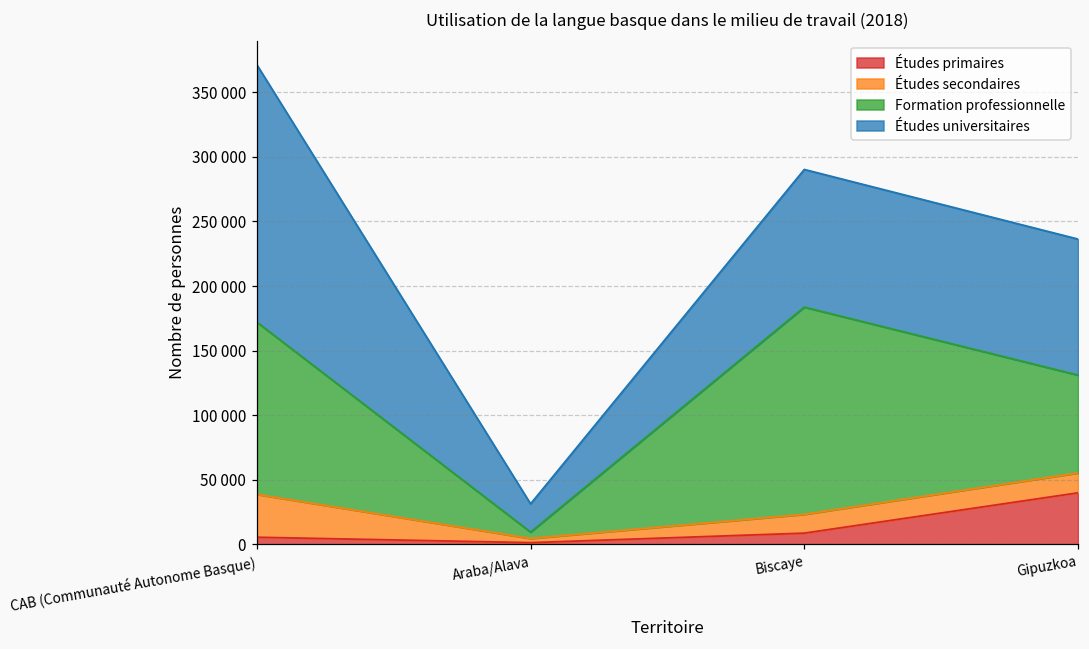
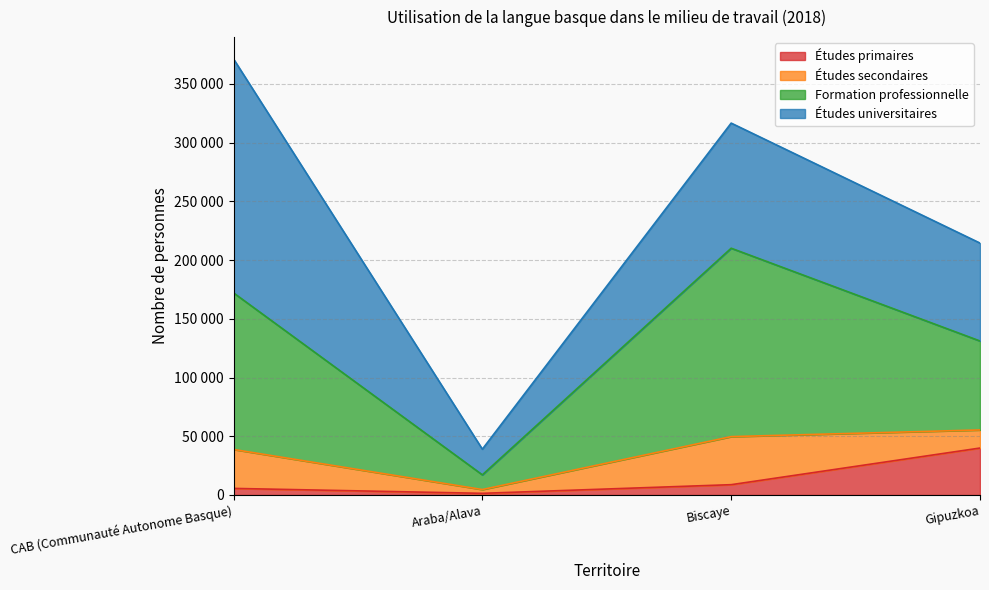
Formation professionnelle, Araba/Alava: 5000 -> 13000
Études secondaires, Biscaye: 15000 -> 41000
Études universitaires, Gipuzkoa: 105000 -> 83000
